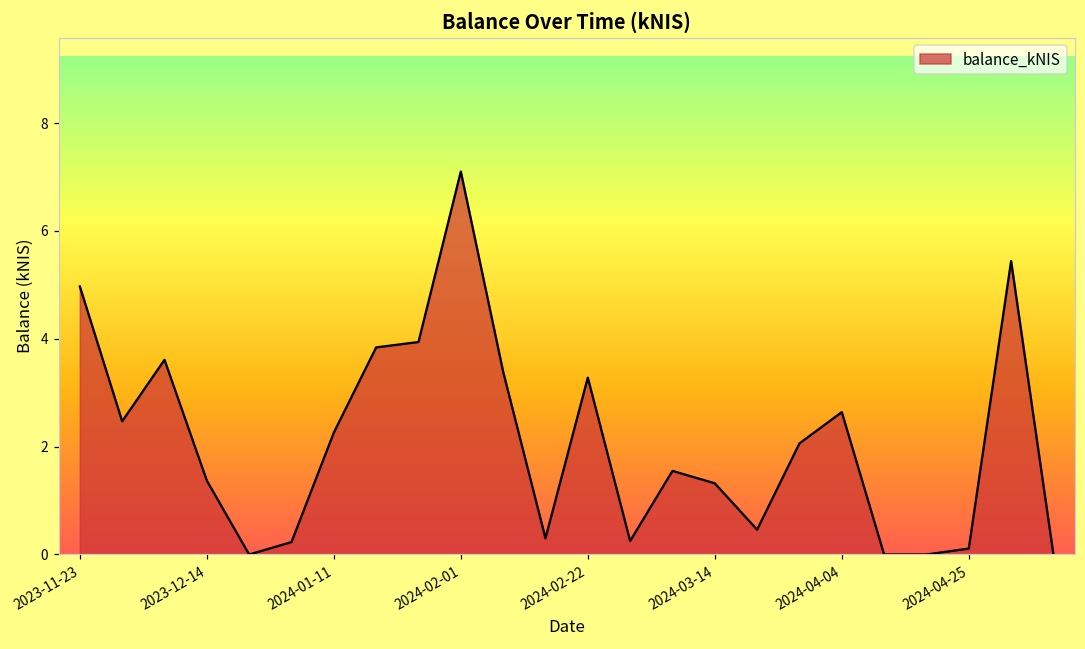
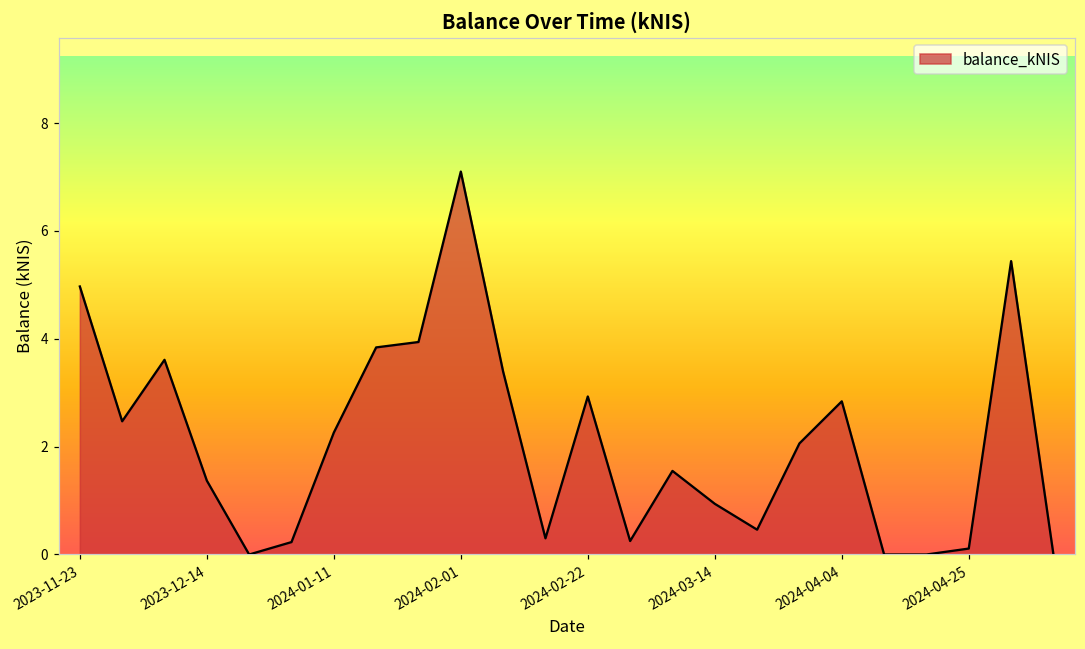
2024-02-22: 3.3 -> 2.9
2024-03-14: 1.3 -> 0.9
2024-04-04: 2.6 -> 2.8
